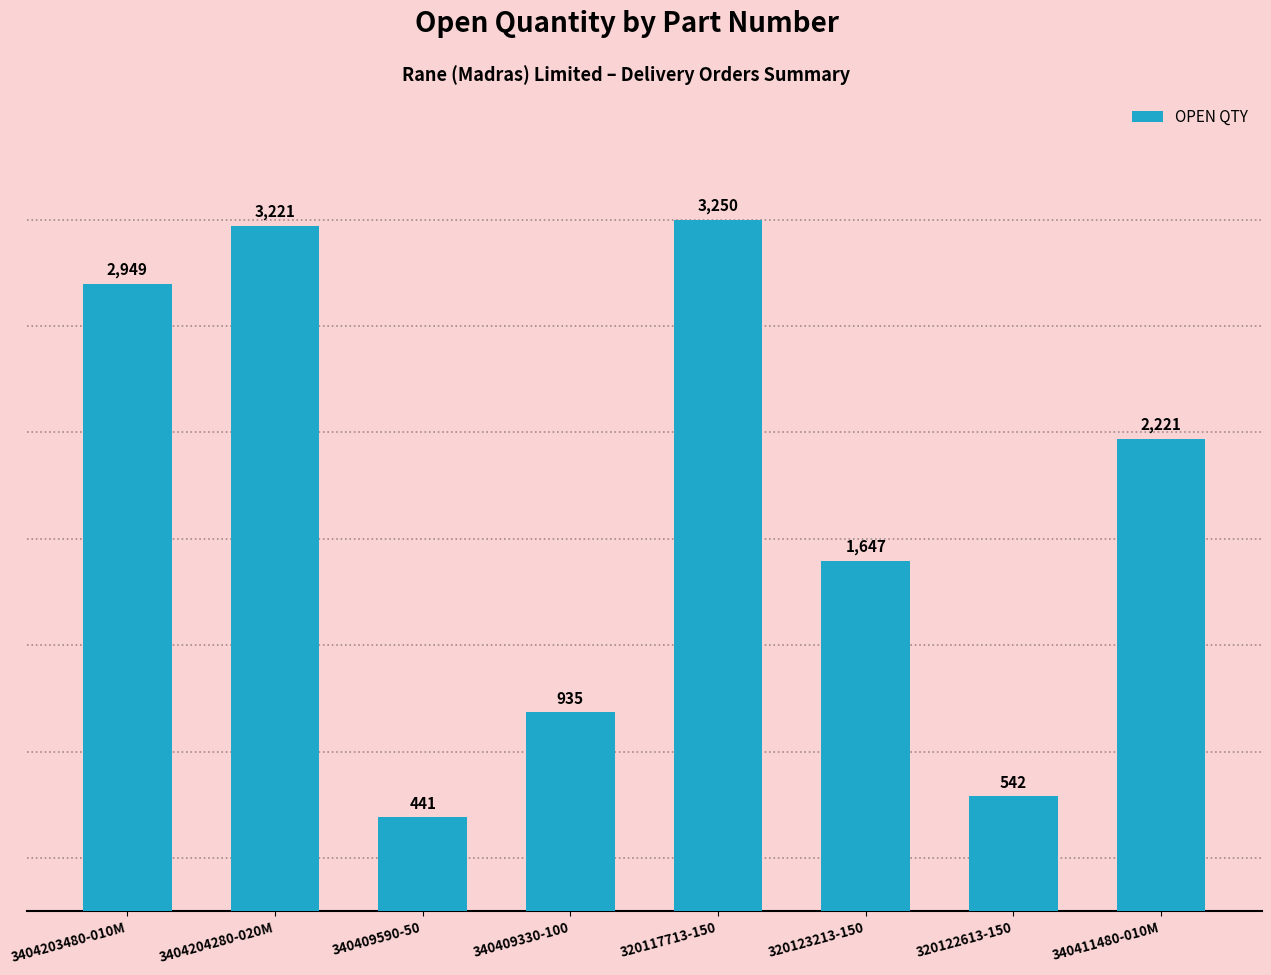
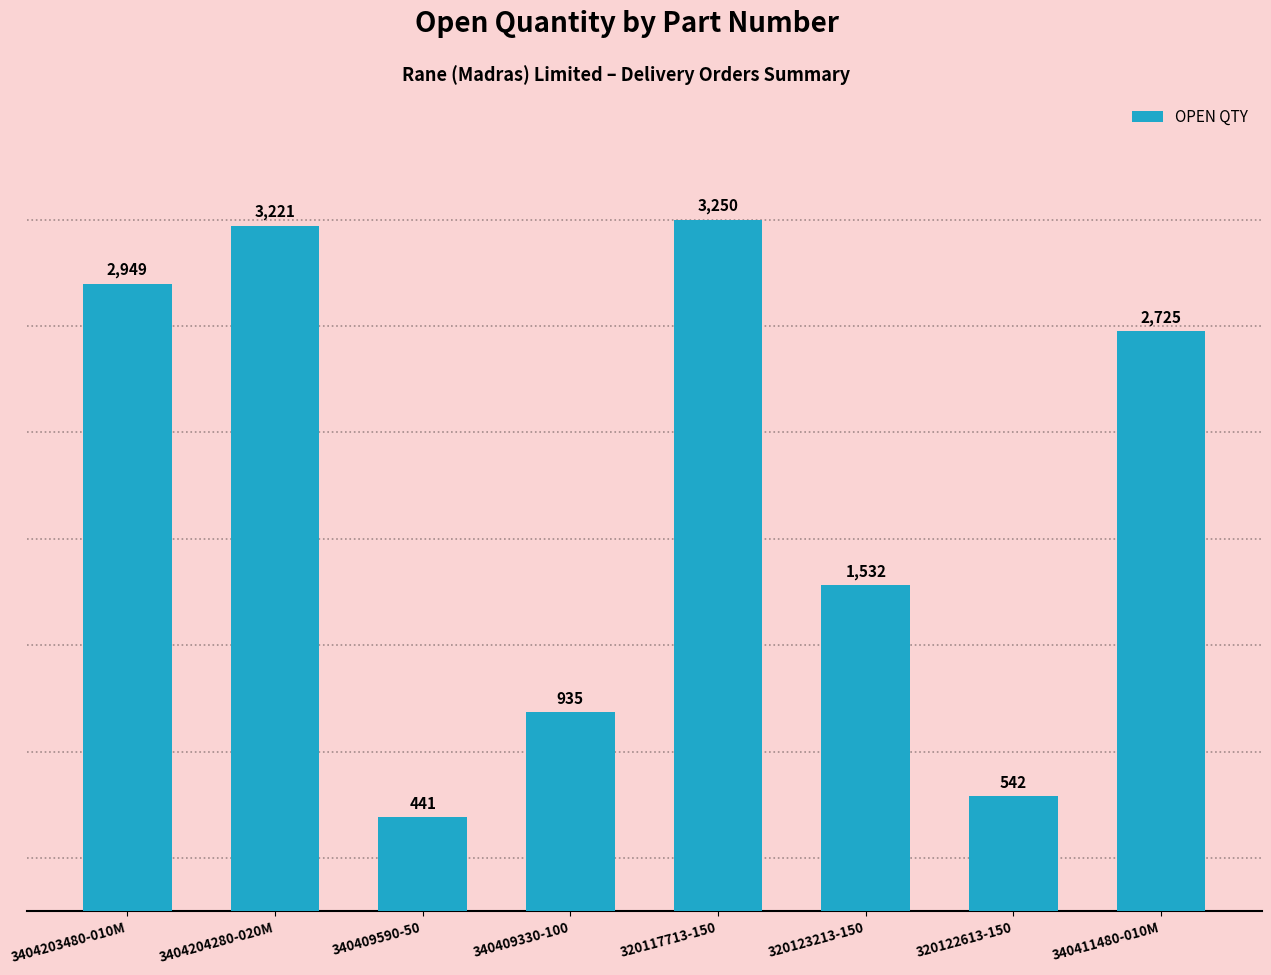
320123213-150: 1,647 -> 1,532
340411480-010M: 2,221 -> 2,725
